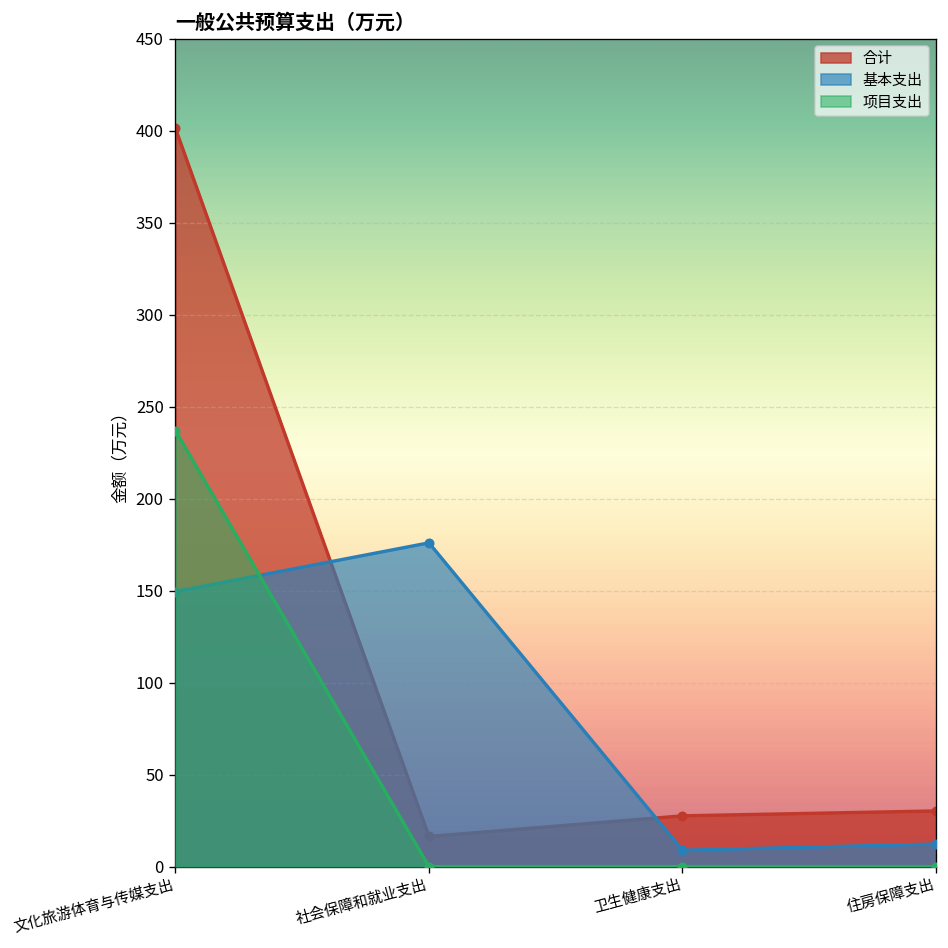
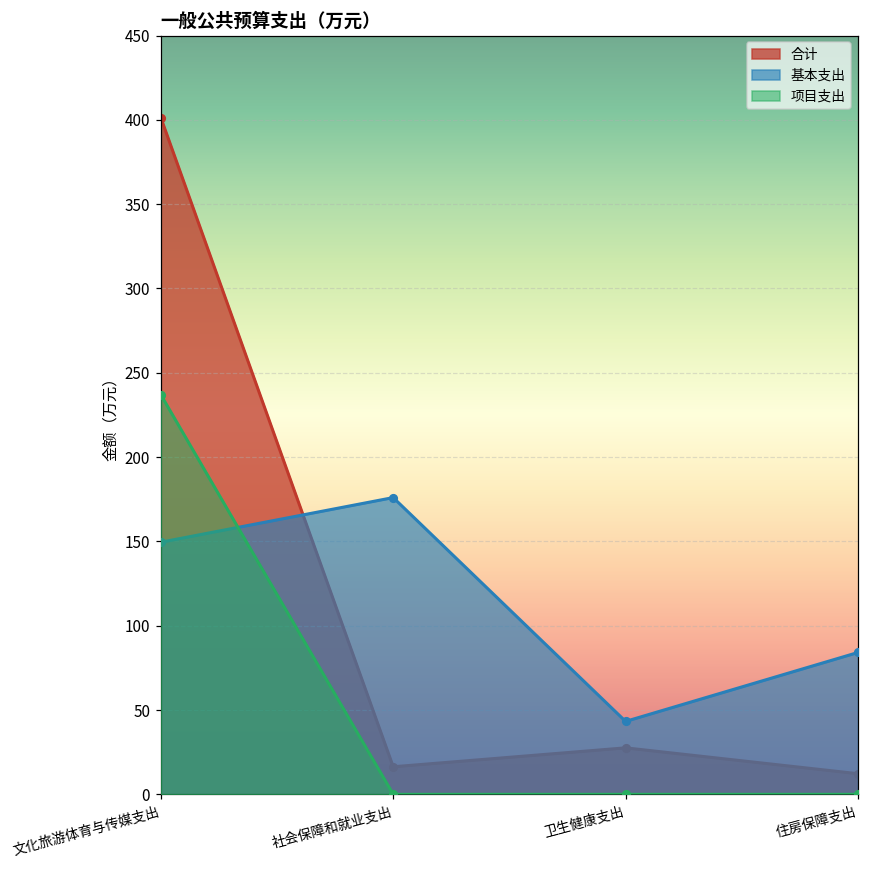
基本支出, 卫生健康支出: 9 -> 43
合计, 住房保障支出: 30 -> 12
基本支出, 住房保障支出: 12 -> 84
